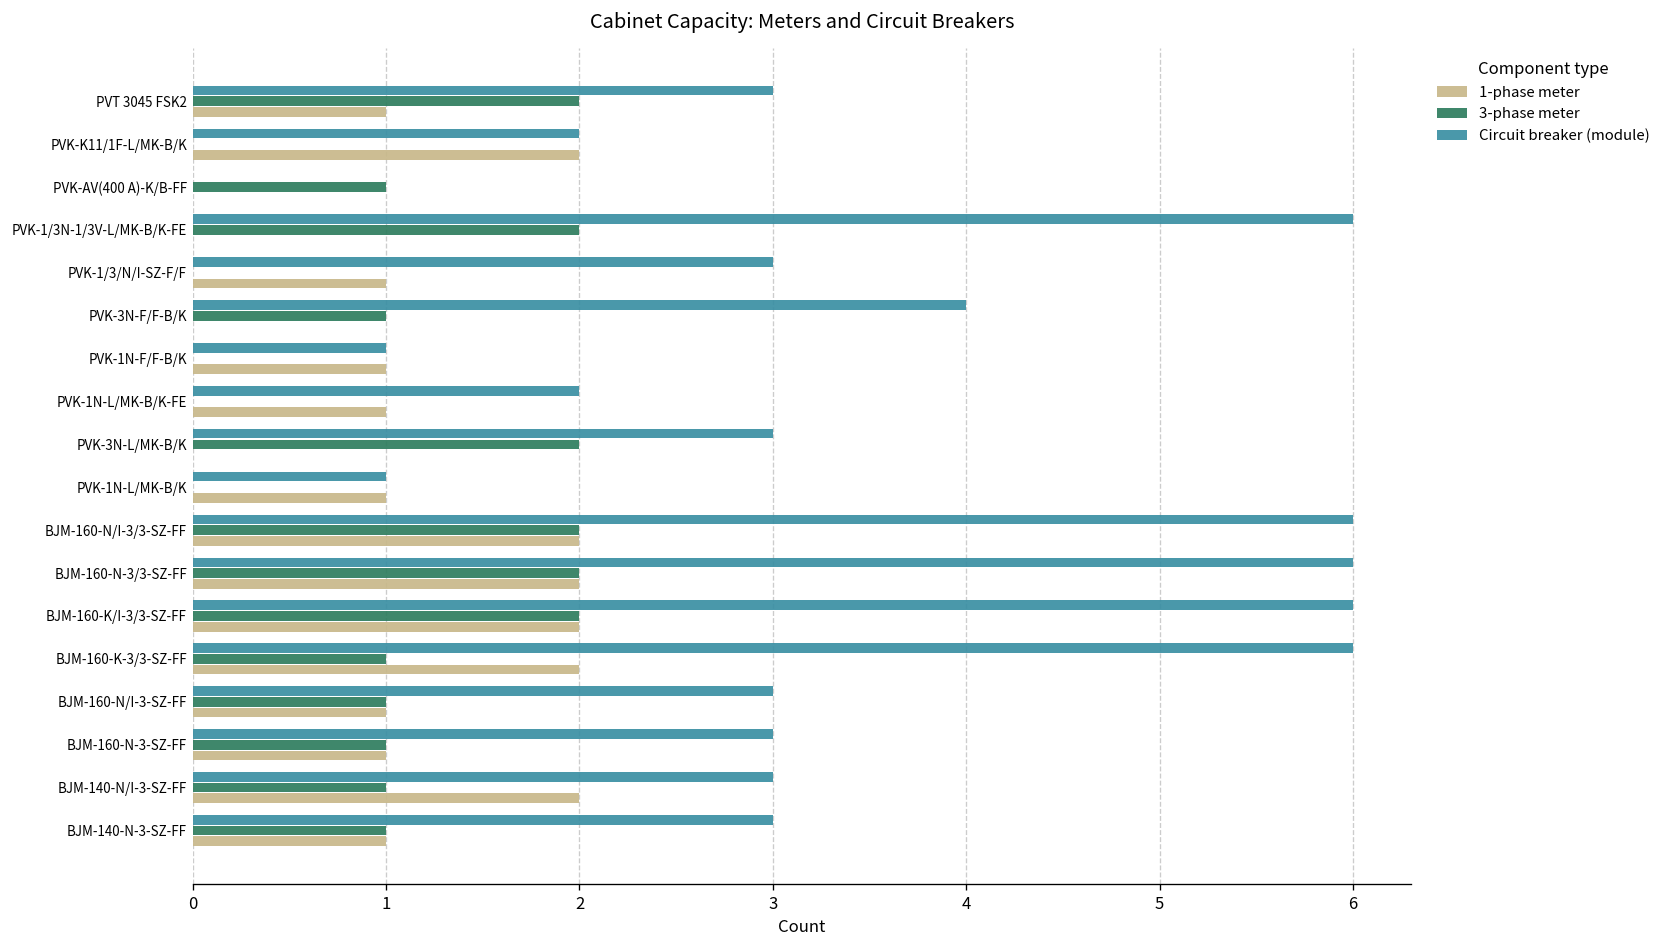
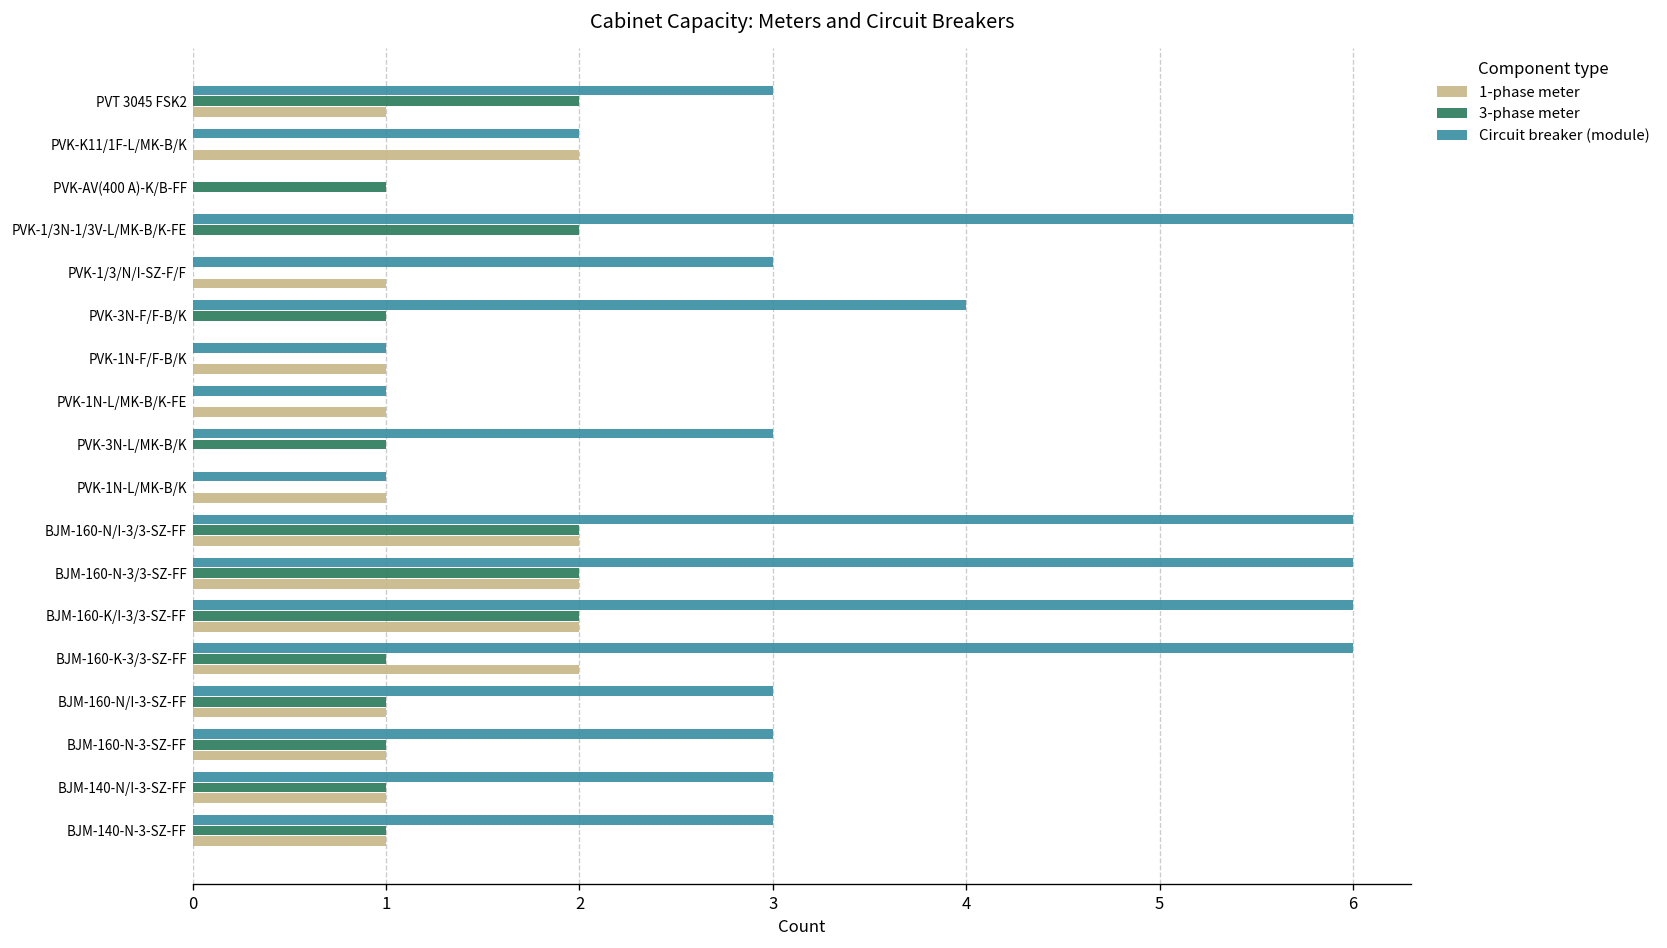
Circuit breaker (module), PVK-1N-L/MK-B/K-FE: 2 -> 1
3-phase meter, PVK-3N-L/MK-B/K: 2 -> 1
1-phase meter, BJM-140-N/I-3-SZ-FF: 2 -> 1
